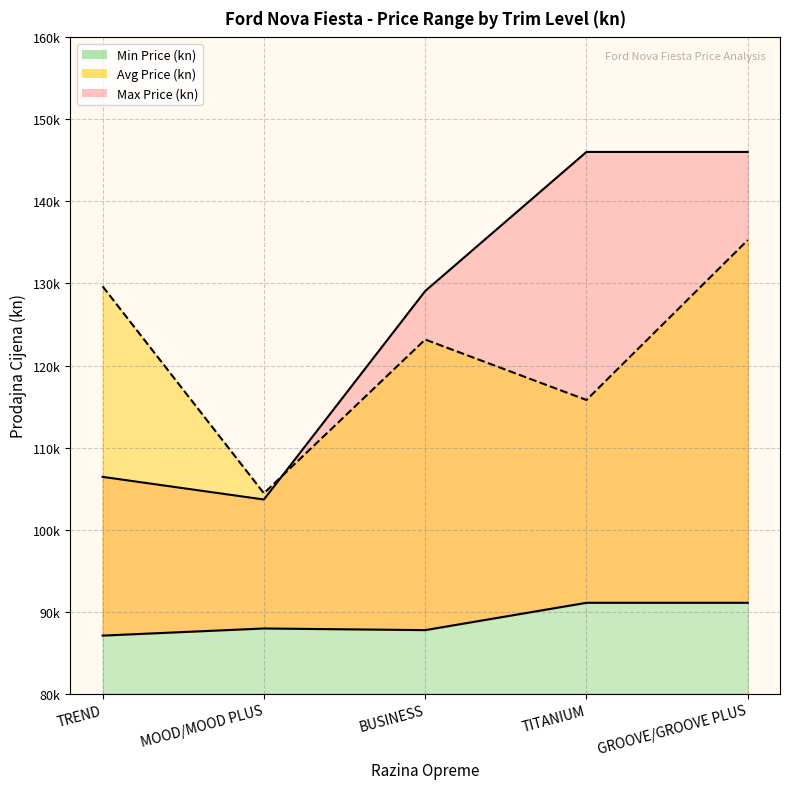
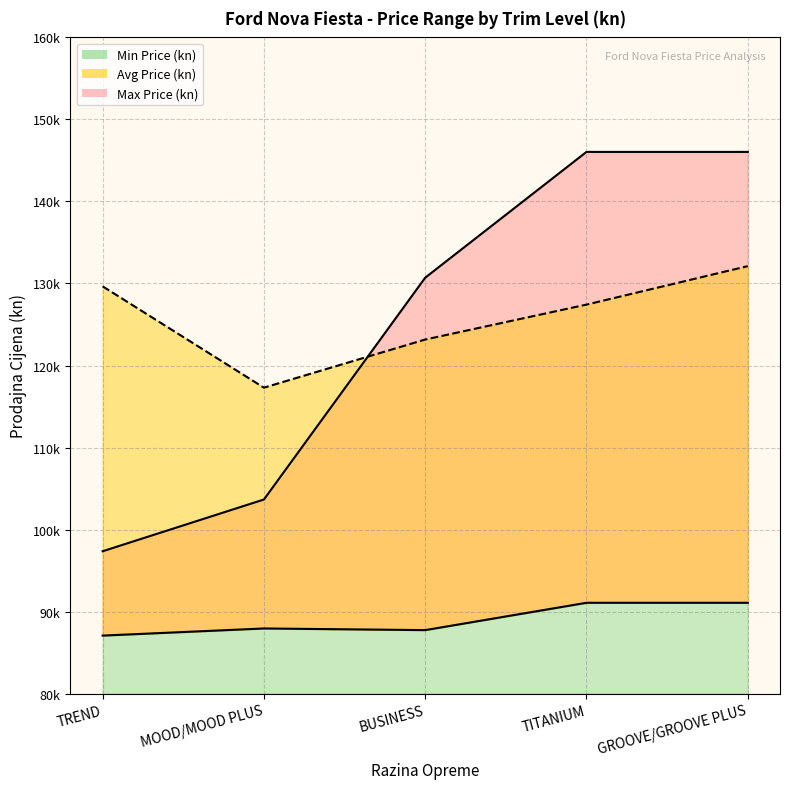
Max Price (kn), TREND: 106000 -> 97000
Avg Price (kn), MOOD/MOOD PLUS: 104000 -> 117000
Max Price (kn), BUSINESS: 129000 -> 131000
Avg Price (kn), TITANIUM: 116000 -> 127000
Avg Price (kn), GROOVE/GROOVE PLUS: 135000 -> 132000
